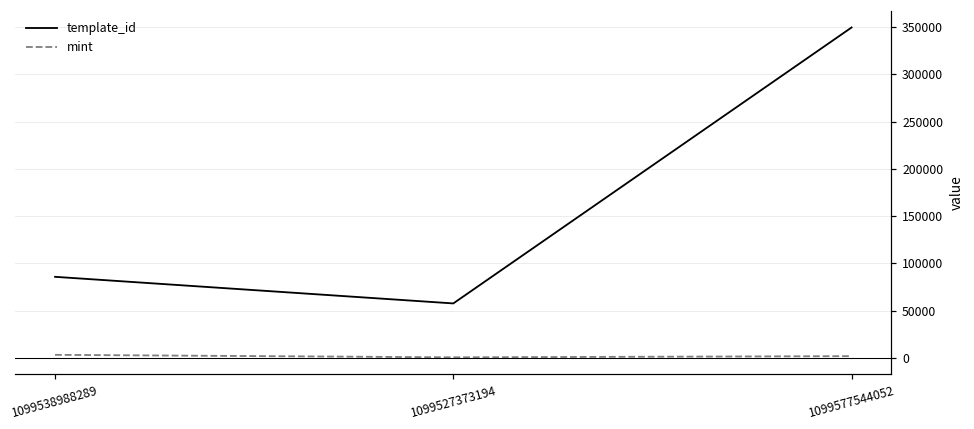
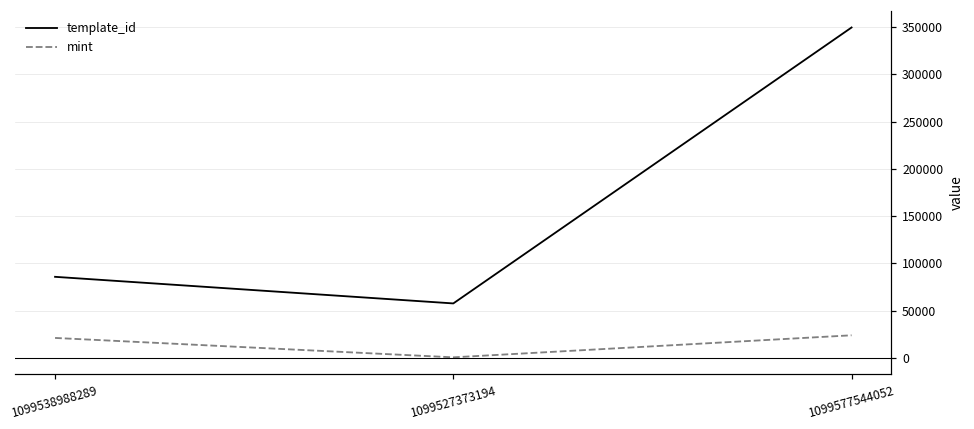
mint, 1099538988289: 0 -> 20000
mint, 1099577544052: 0 -> 20000
